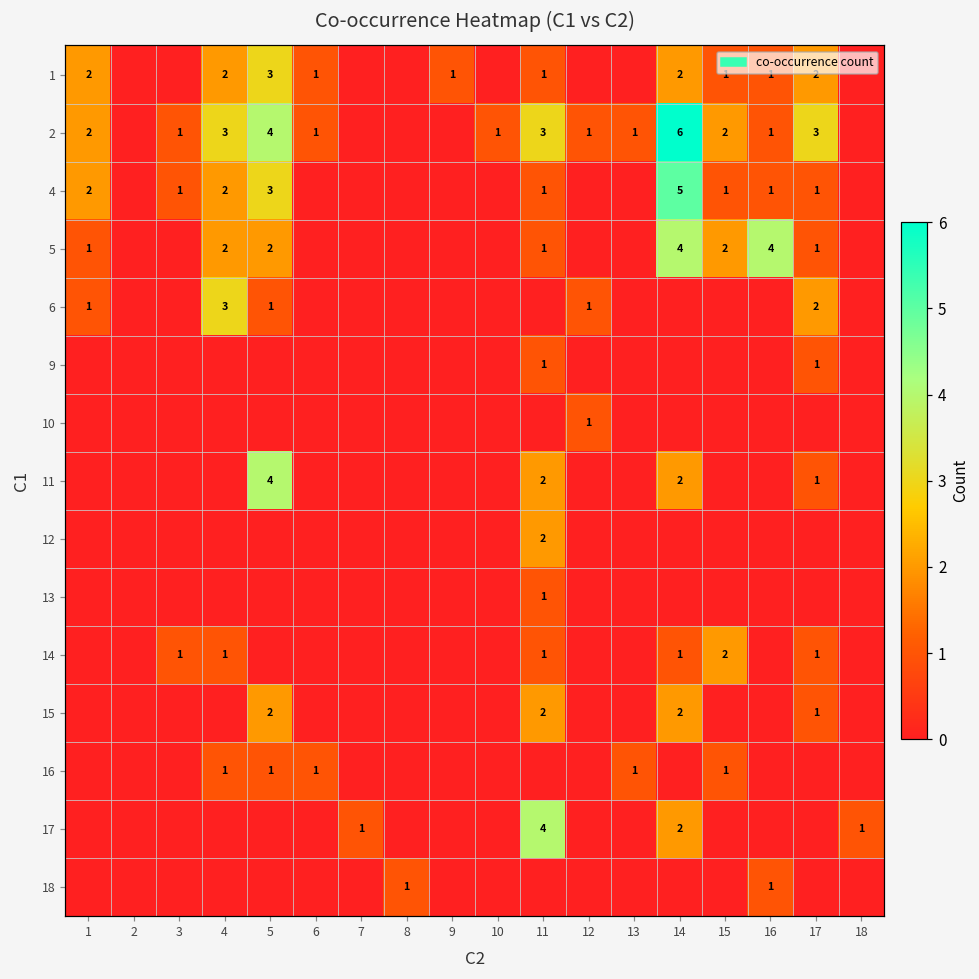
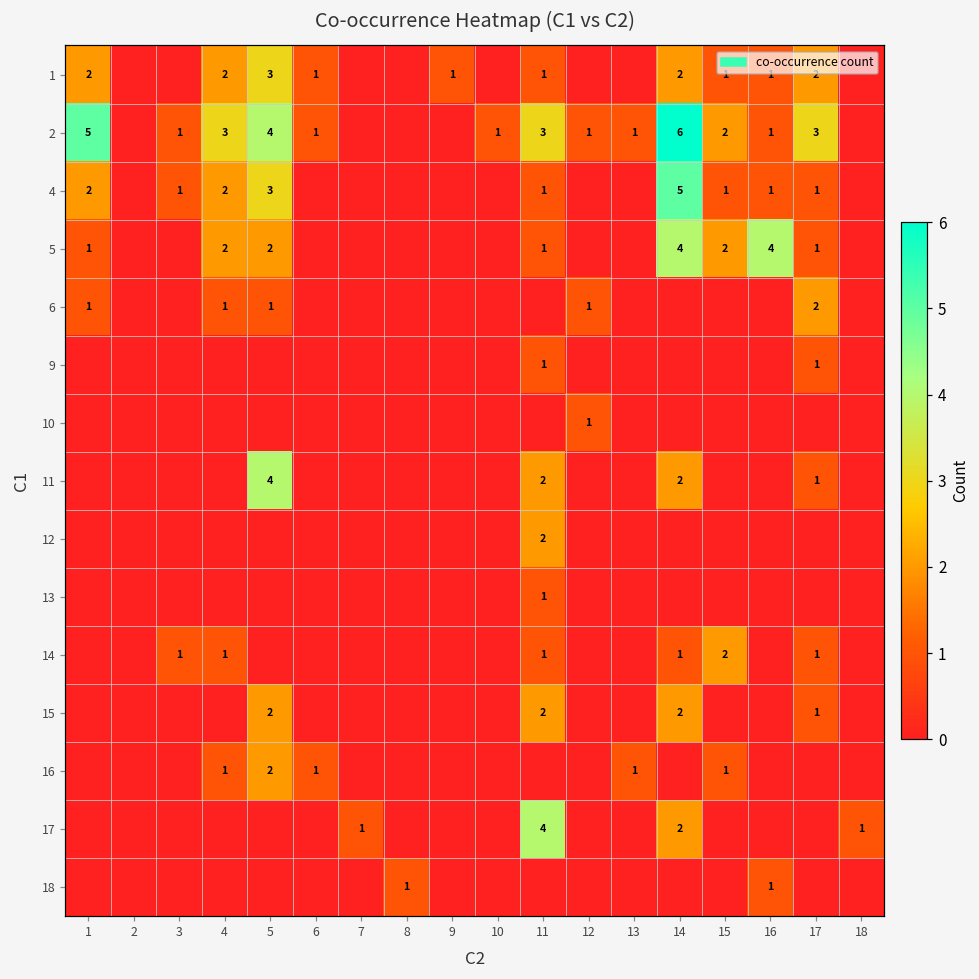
2, 1: 2 -> 5
6, 4: 3 -> 1
16, 5: 1 -> 2
